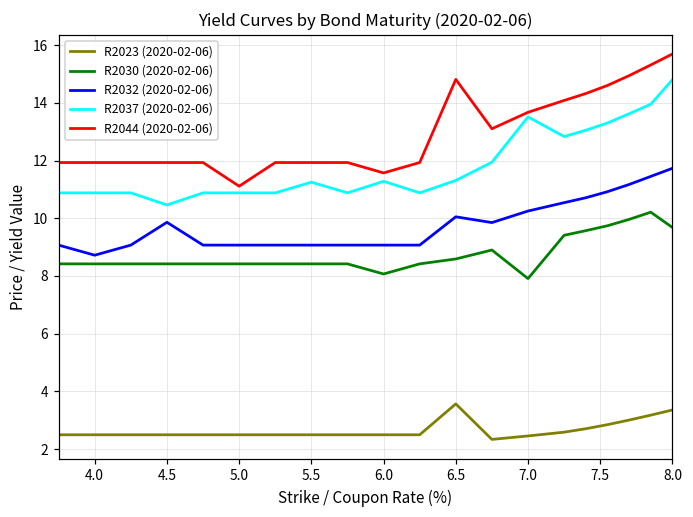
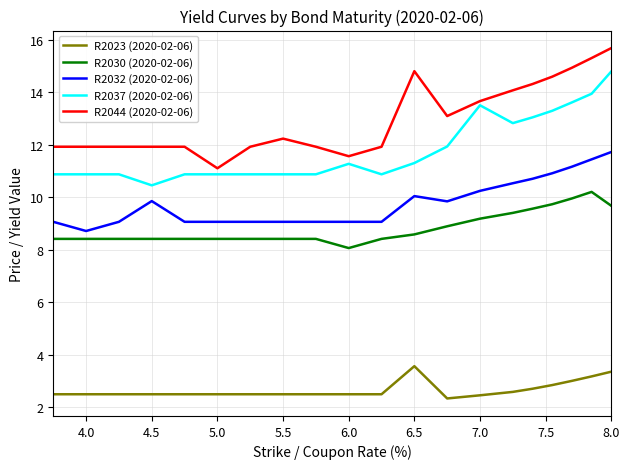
R2037 (2020-02-06), 5.5: 11.3 -> 10.9
R2044 (2020-02-06), 5.5: 11.9 -> 12.2
R2030 (2020-02-06), 7.0: 7.9 -> 9.2
